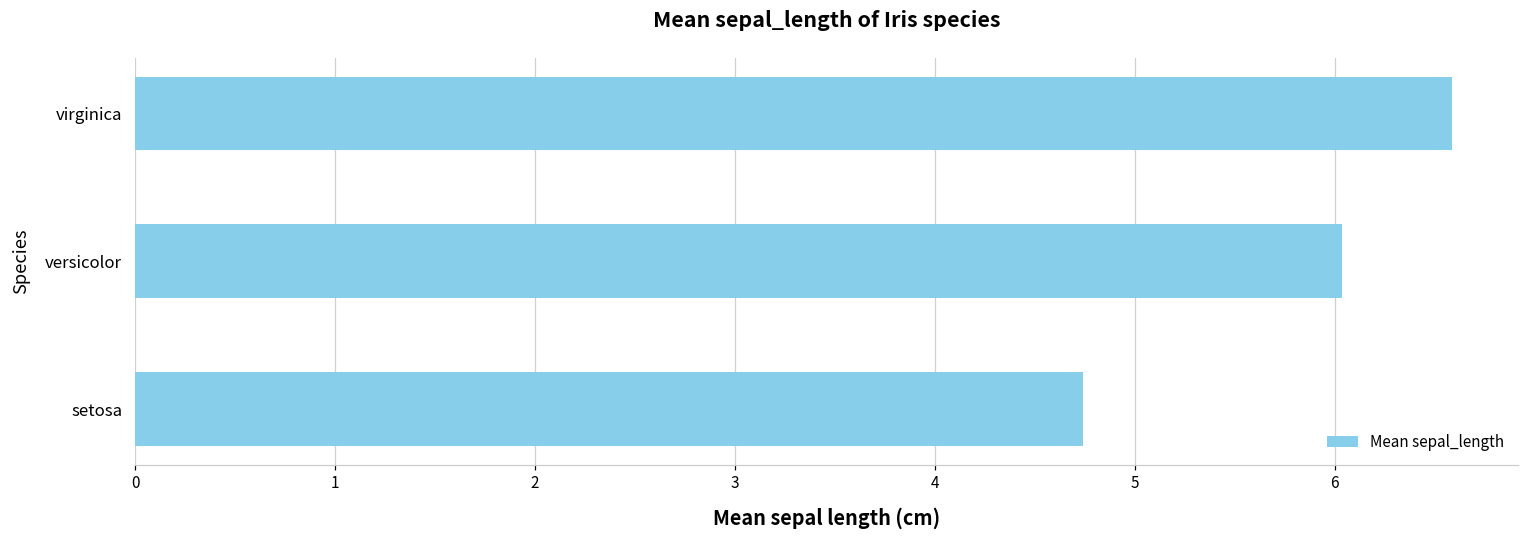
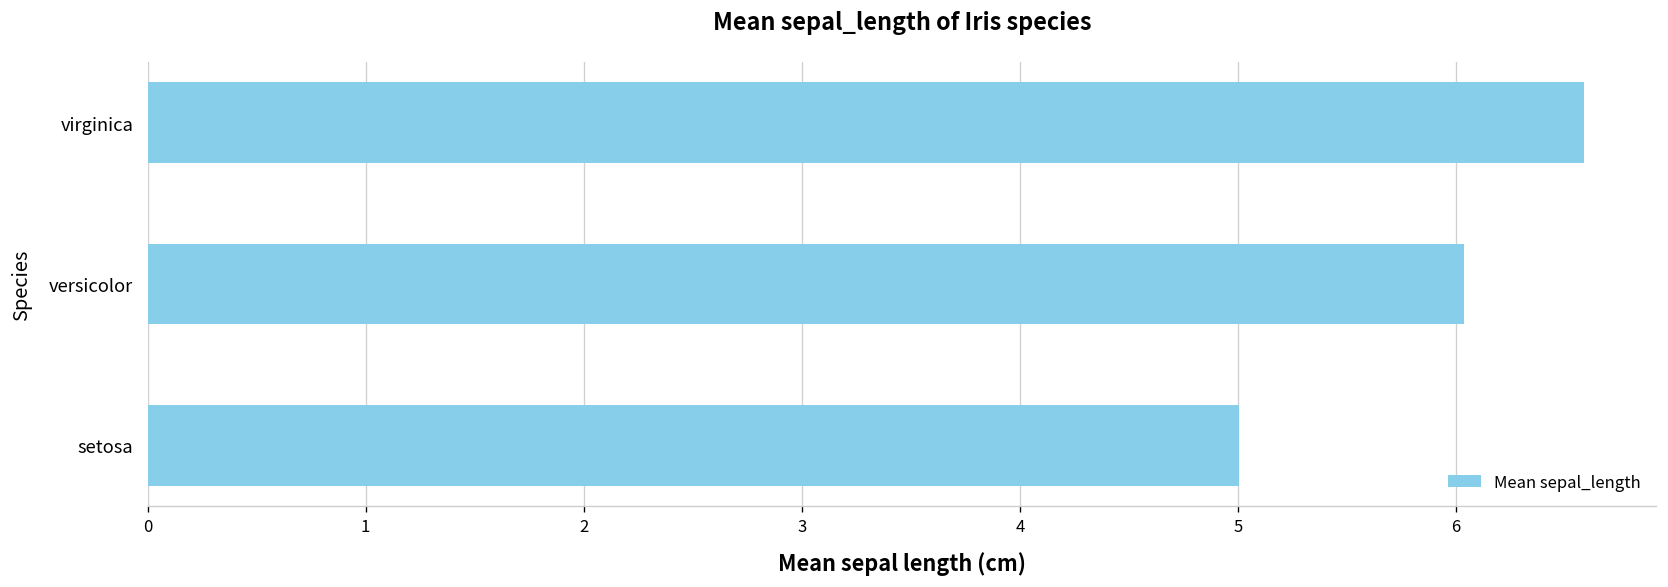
setosa: 4.74 -> 5.01
